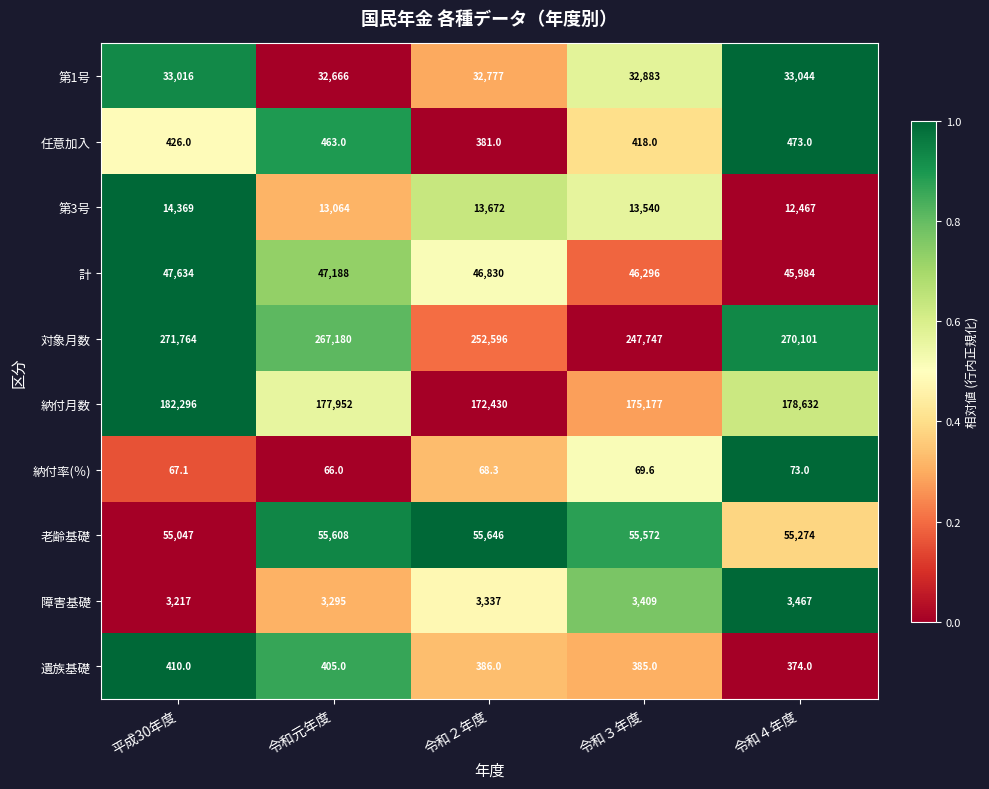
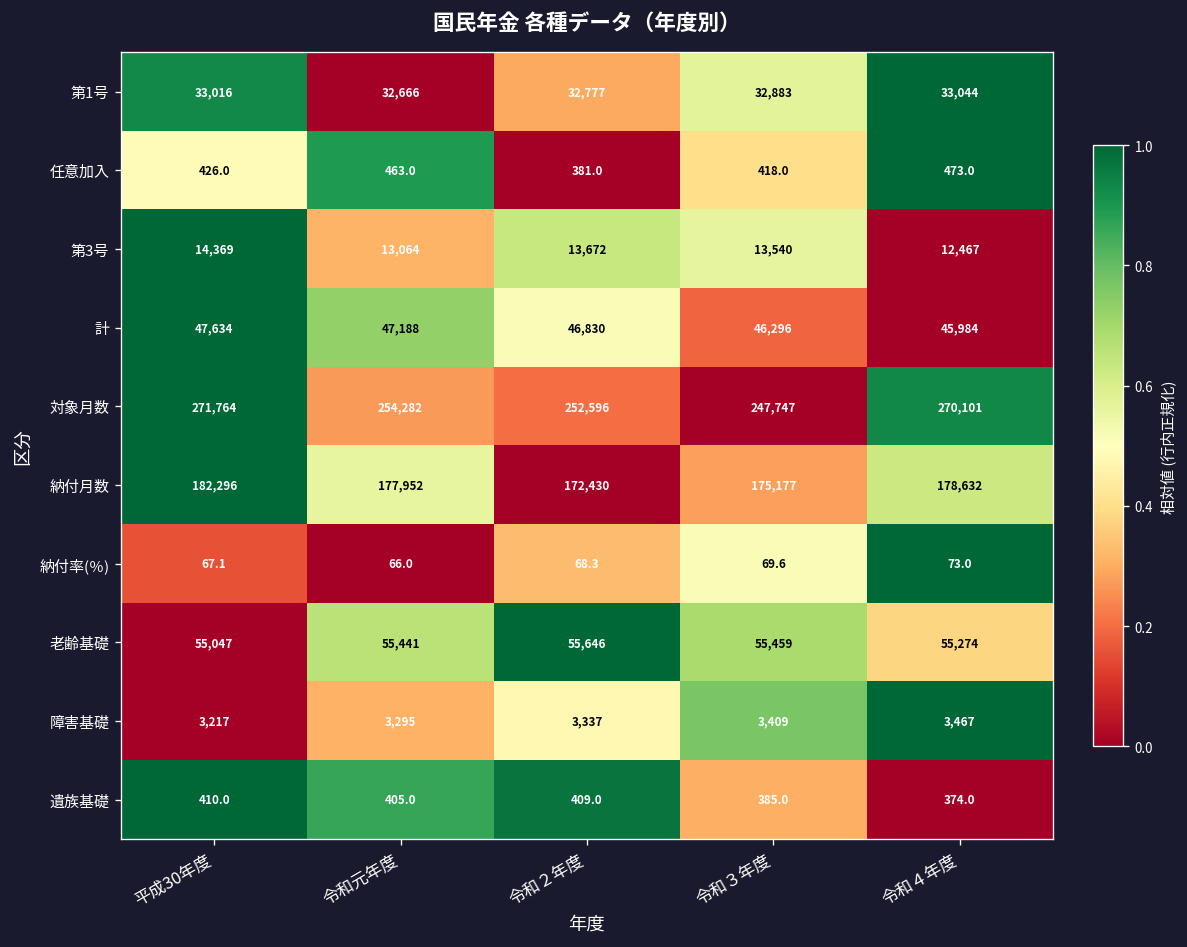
対象月数, 令和元年度: 267,180 -> 254,282
老齢基礎, 令和元年度: 55,608 -> 55,441
老齢基礎, 令和３年度: 55,572 -> 55,459
遺族基礎, 令和２年度: 386.0 -> 409.0
